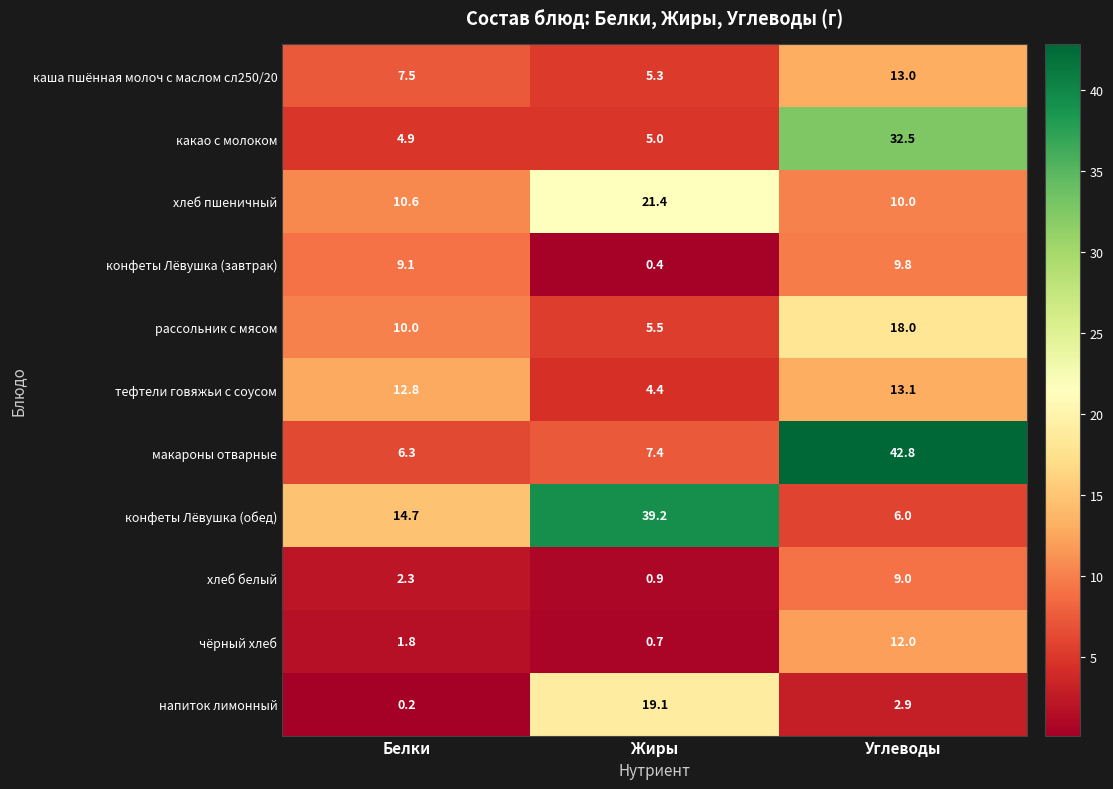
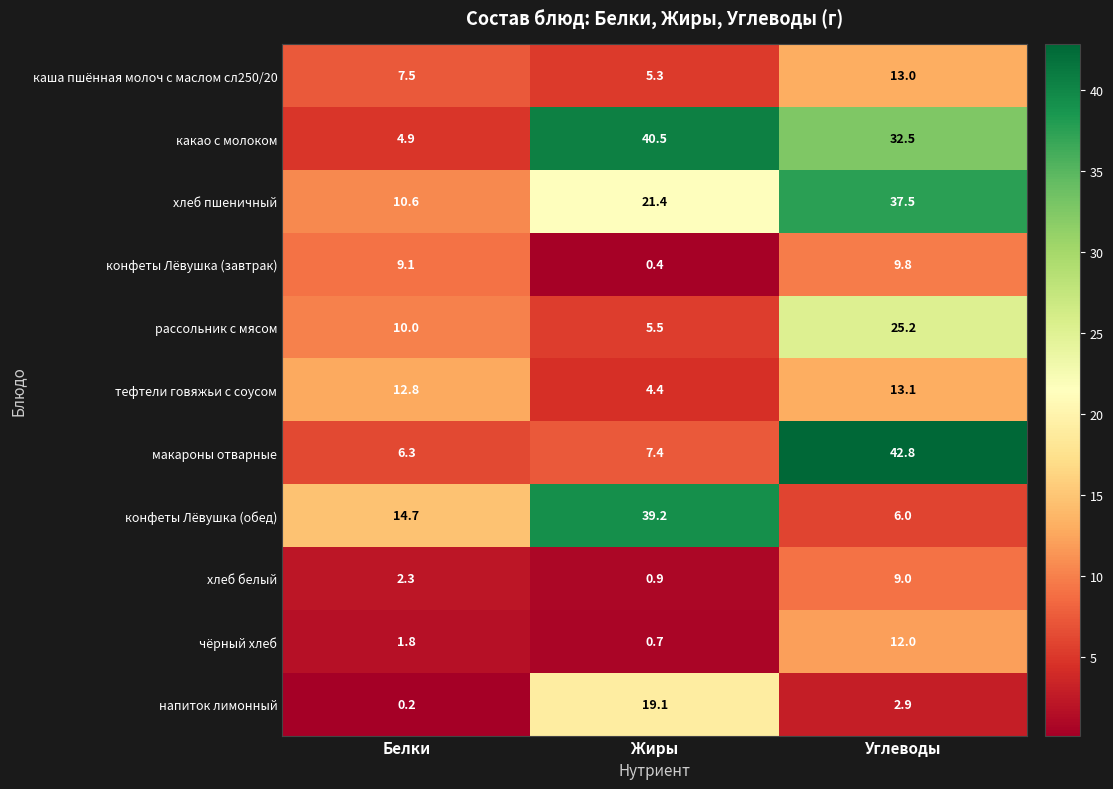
какао с молоком, Жиры: 5.0 -> 40.5
хлеб пшеничный, Углеводы: 10.0 -> 37.5
рассольник с мясом, Углеводы: 18.0 -> 25.2
